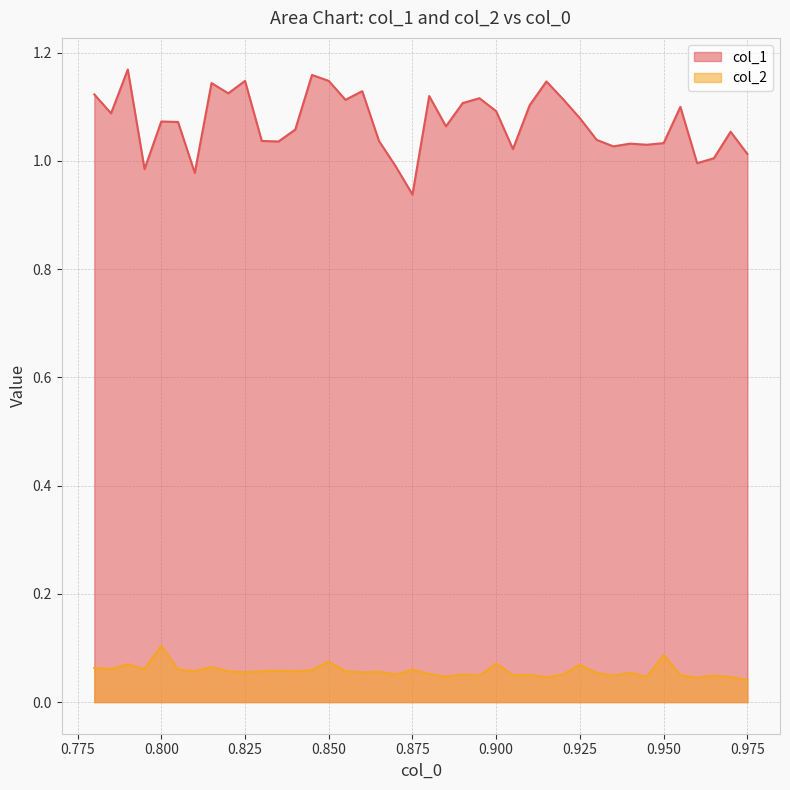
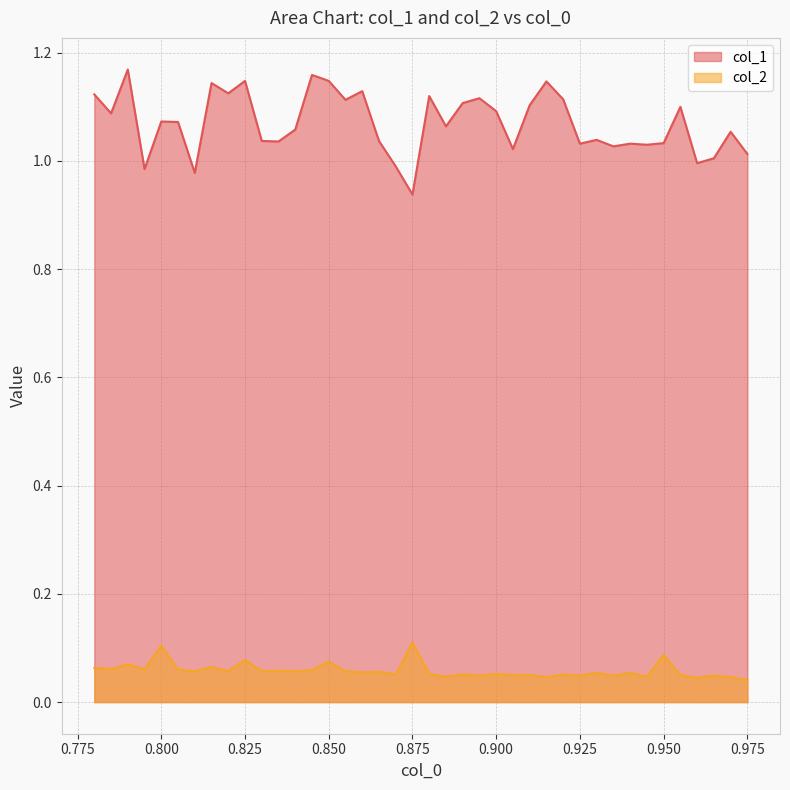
col_2, 0.825: 0.06 -> 0.08
col_2, 0.875: 0.06 -> 0.11
col_2, 0.900: 0.07 -> 0.05
col_1, 0.925: 1.08 -> 1.03
col_2, 0.925: 0.07 -> 0.05
